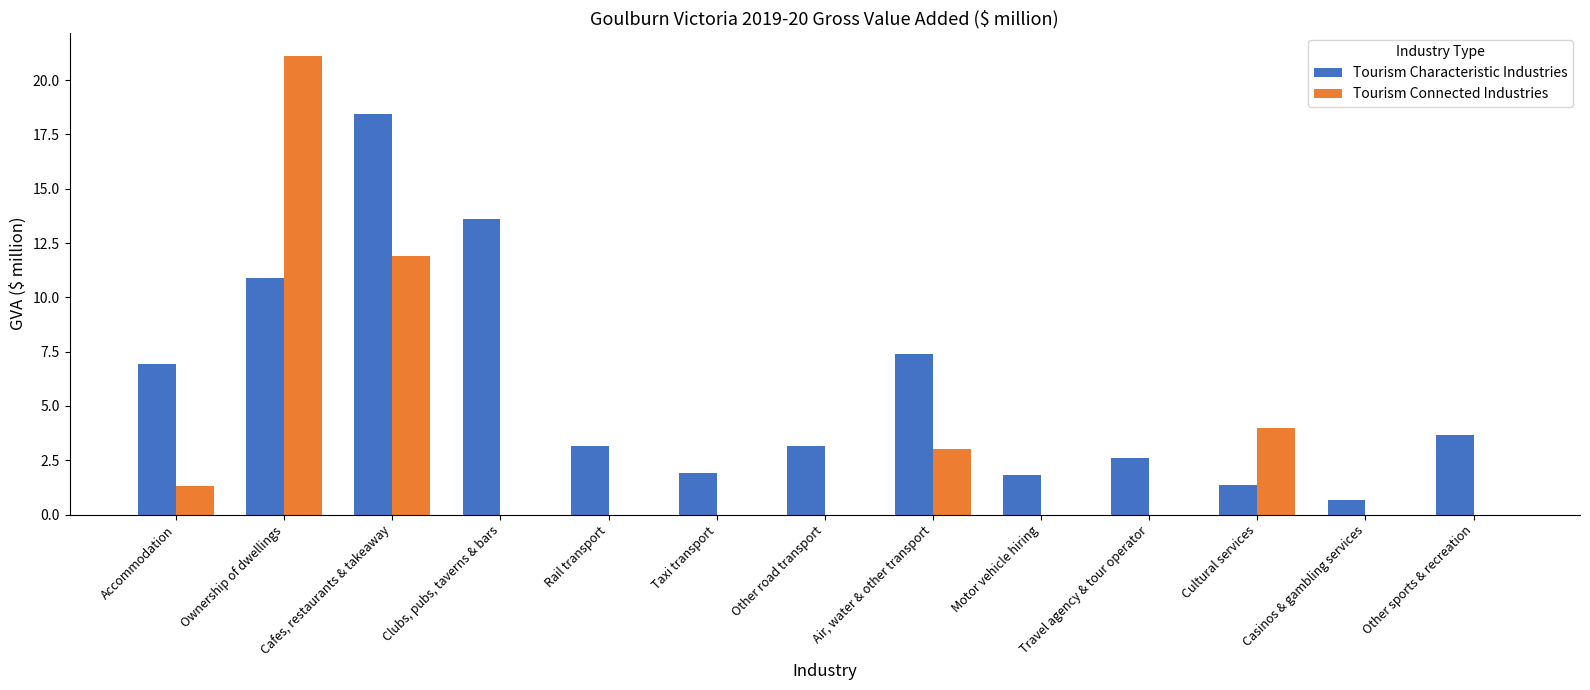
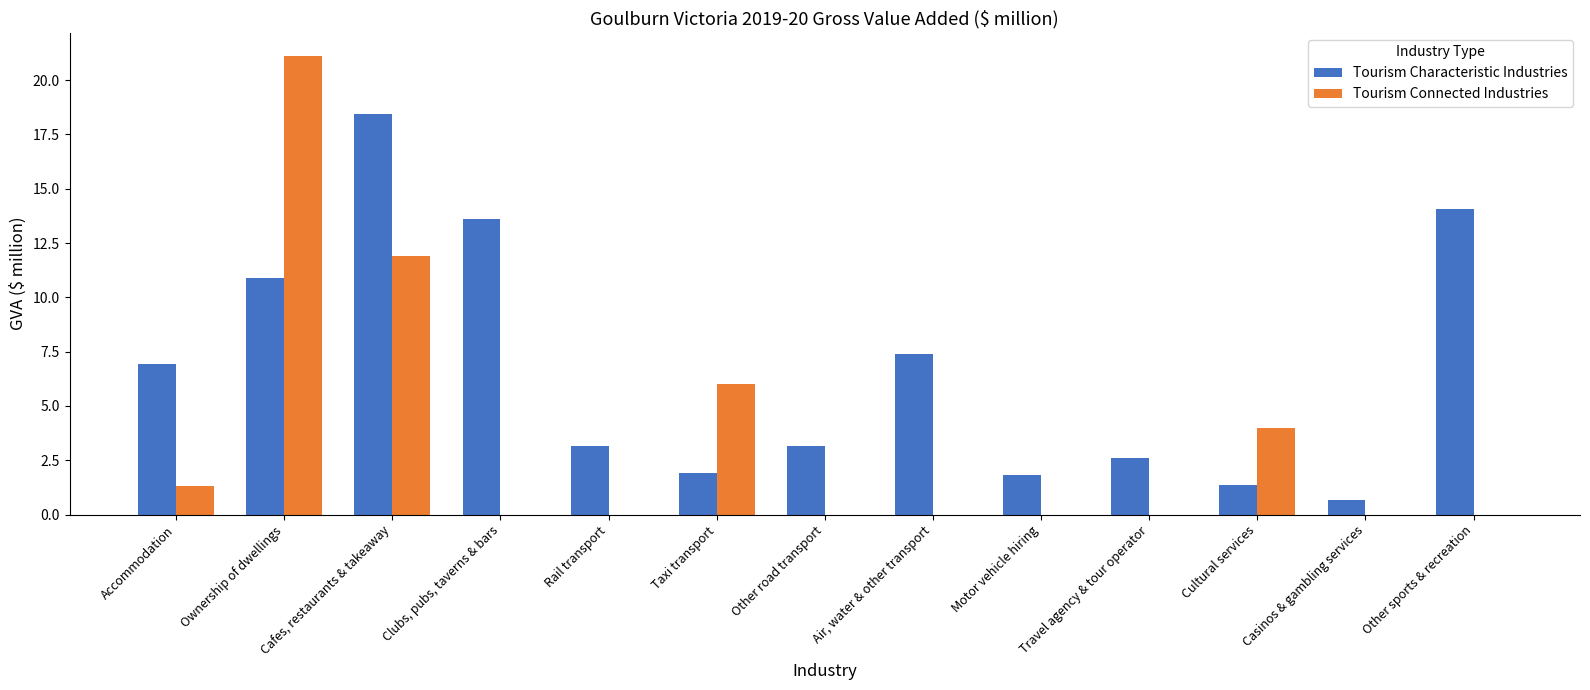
Tourism Connected Industries, Taxi transport: 0 -> 6
Tourism Connected Industries, Air, water & other transport: 3 -> 0
Tourism Characteristic Industries, Other sports & recreation: 3.7 -> 14.1
